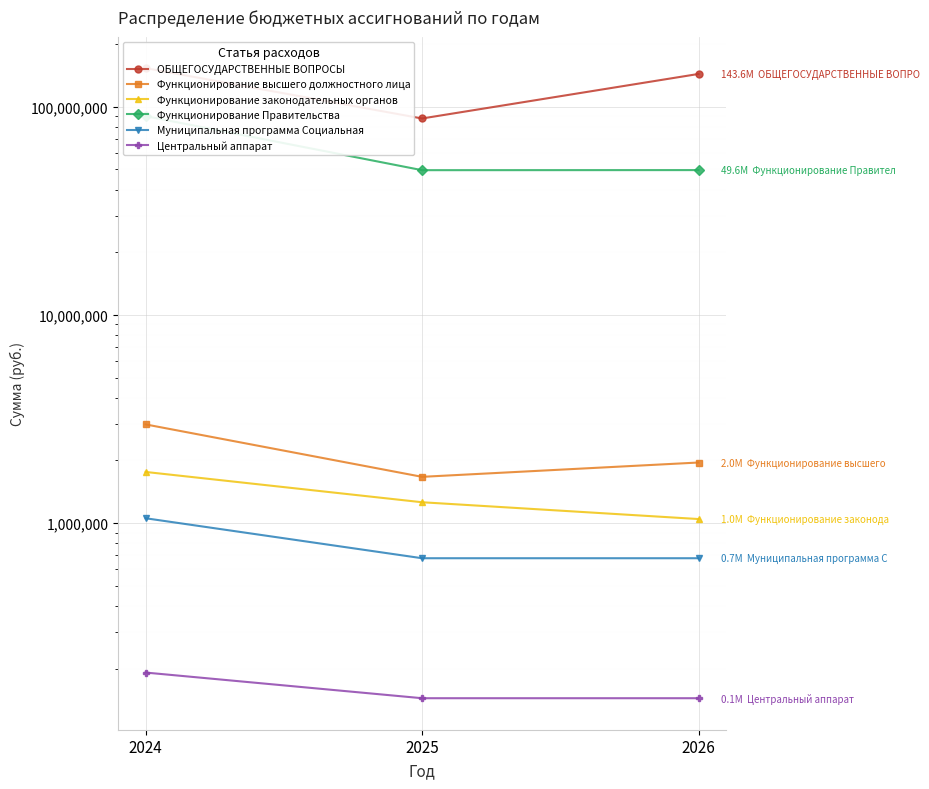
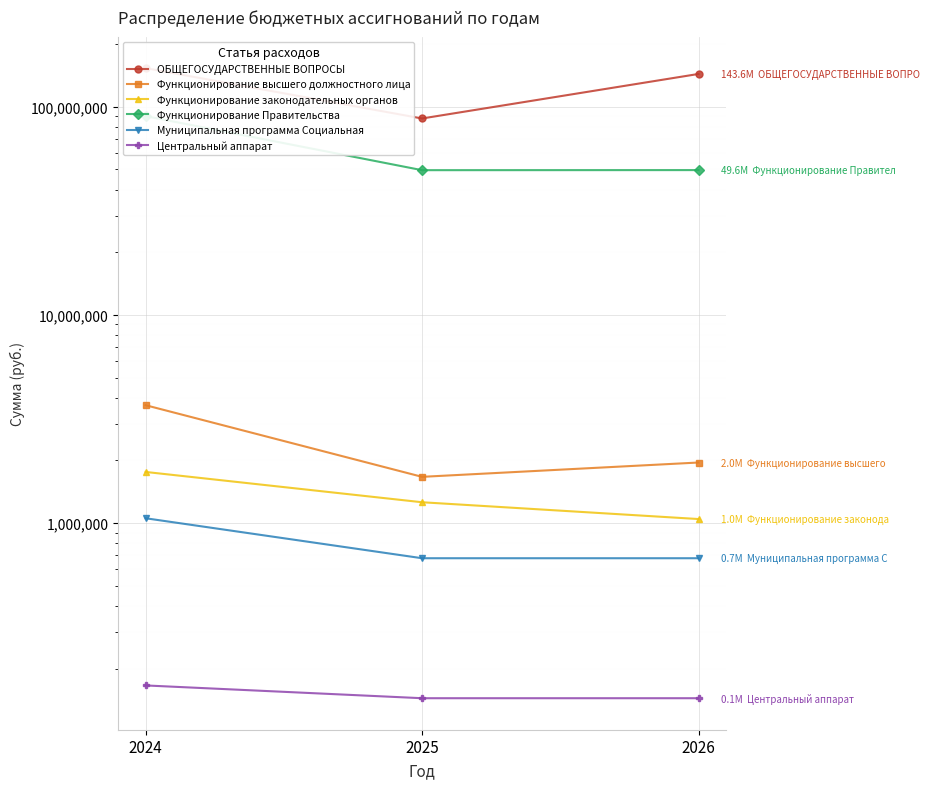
Функционирование высшего должностного лица, 2024: 3,000,000 -> 3,700,000
Центральный аппарат, 2024: 190,000 -> 170,000
